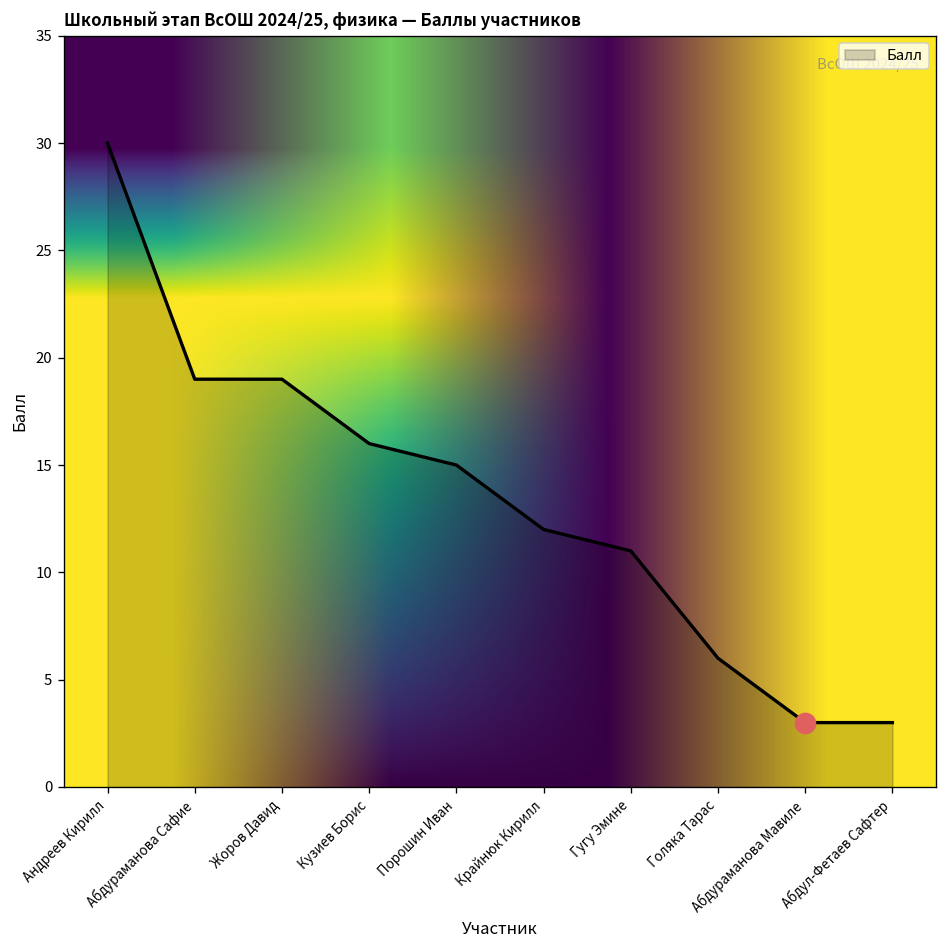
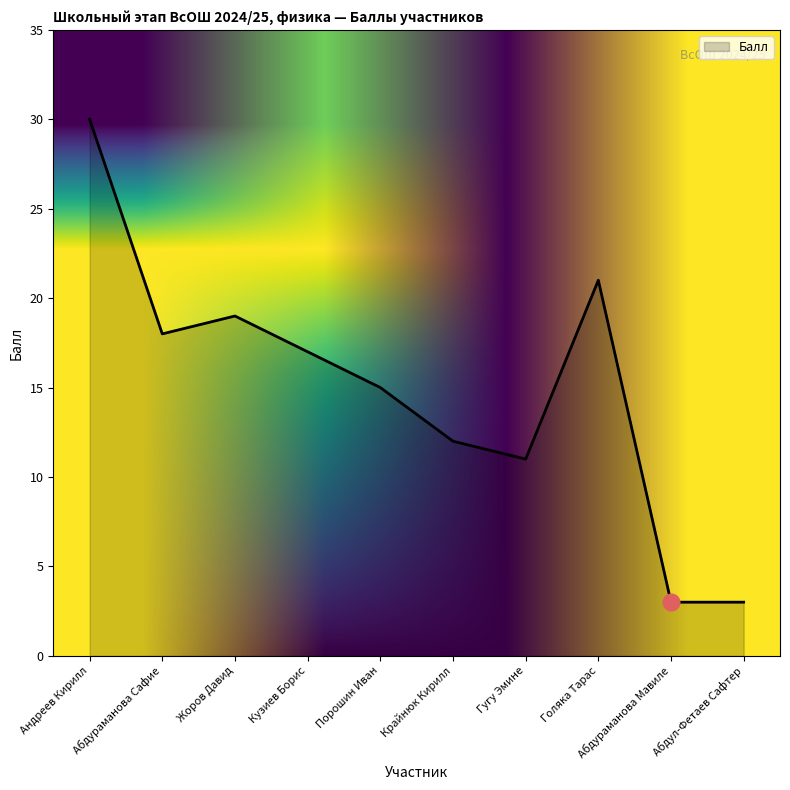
Балл, Абдураманова Сафие: 19 -> 18
Балл, Кузиев Борис: 16 -> 17
Балл, Голяка Тарас: 6 -> 21
